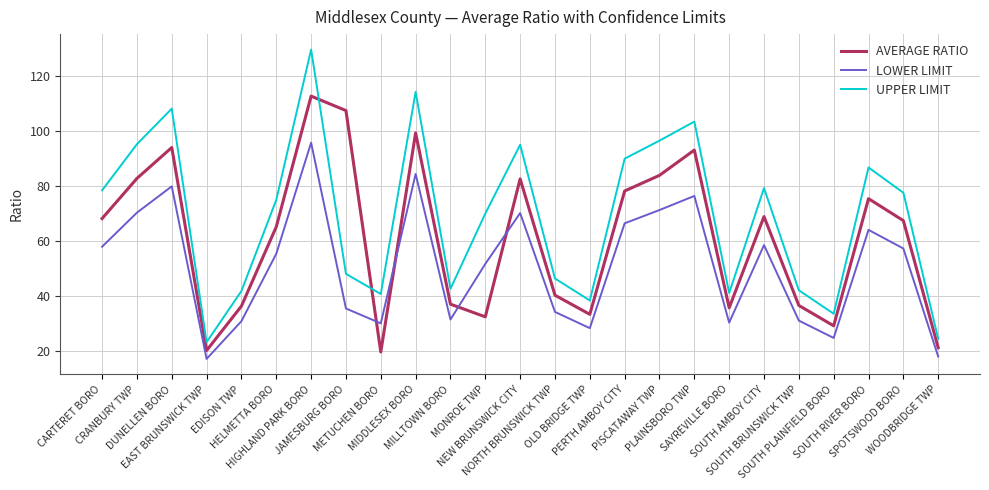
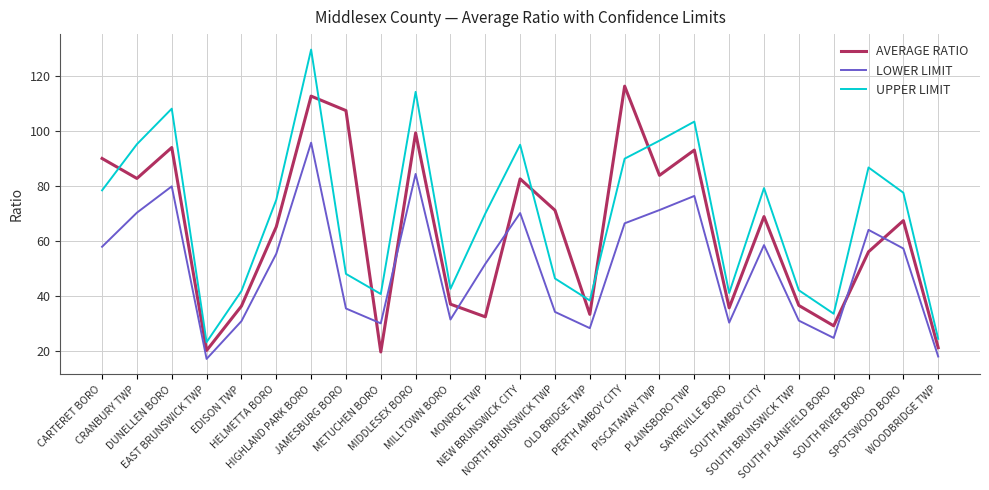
AVERAGE RATIO, CARTERET BORO: 68 -> 90
AVERAGE RATIO, NORTH BRUNSWICK TWP: 40 -> 71
AVERAGE RATIO, PERTH AMBOY CITY: 78 -> 116
AVERAGE RATIO, SOUTH RIVER BORO: 76 -> 56
